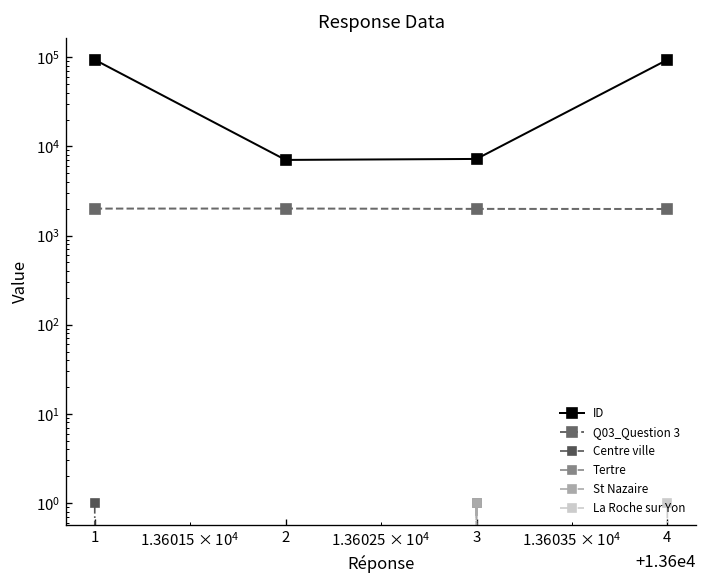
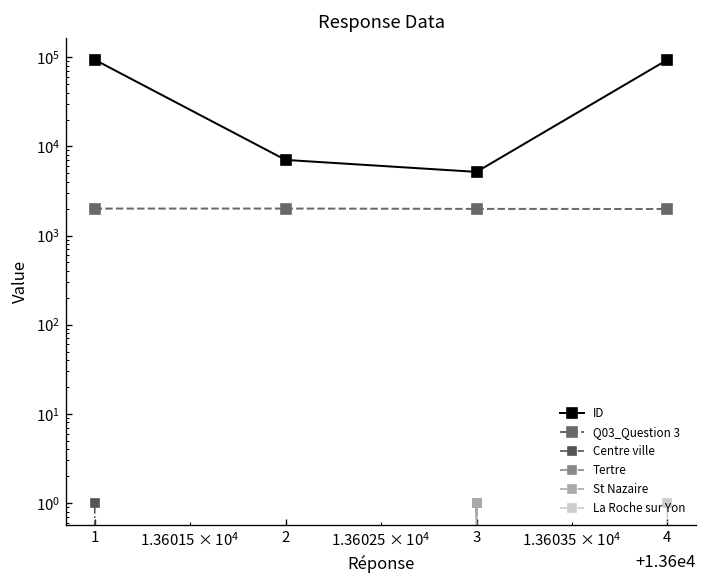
ID, 3: 7000 -> 5000
